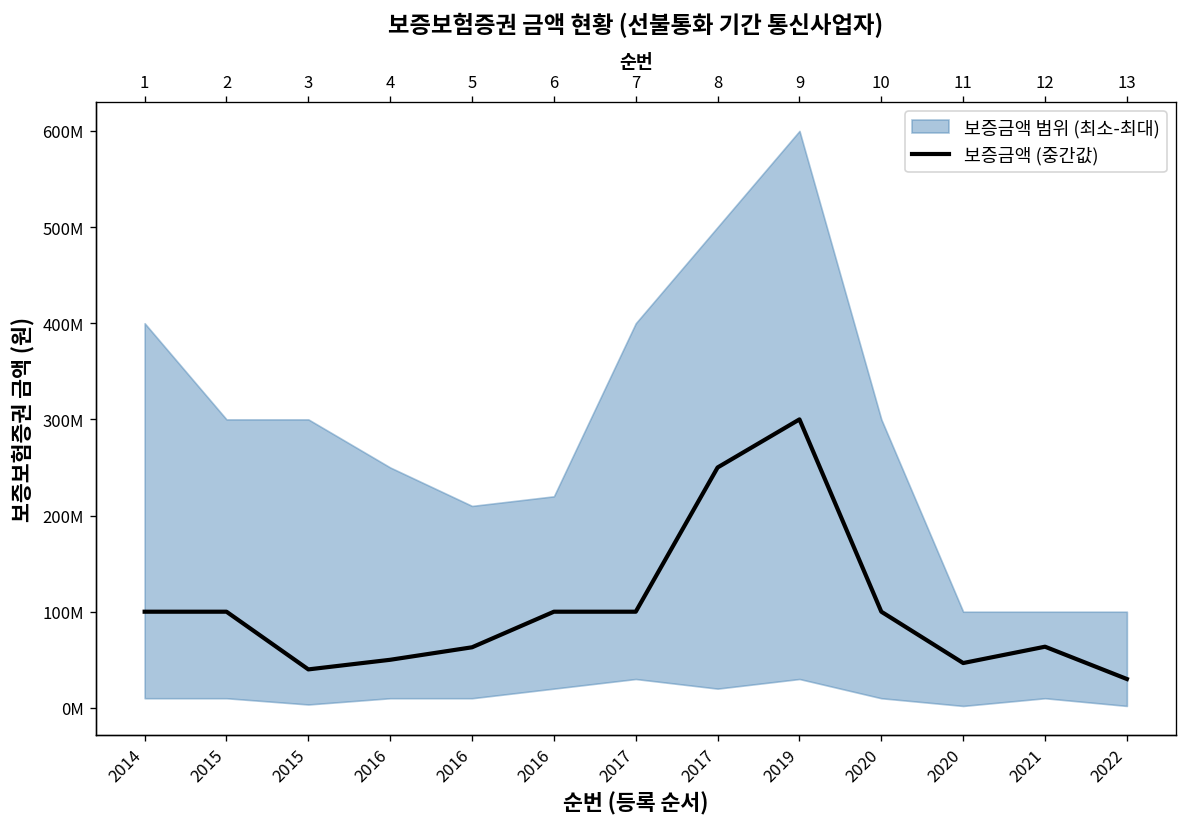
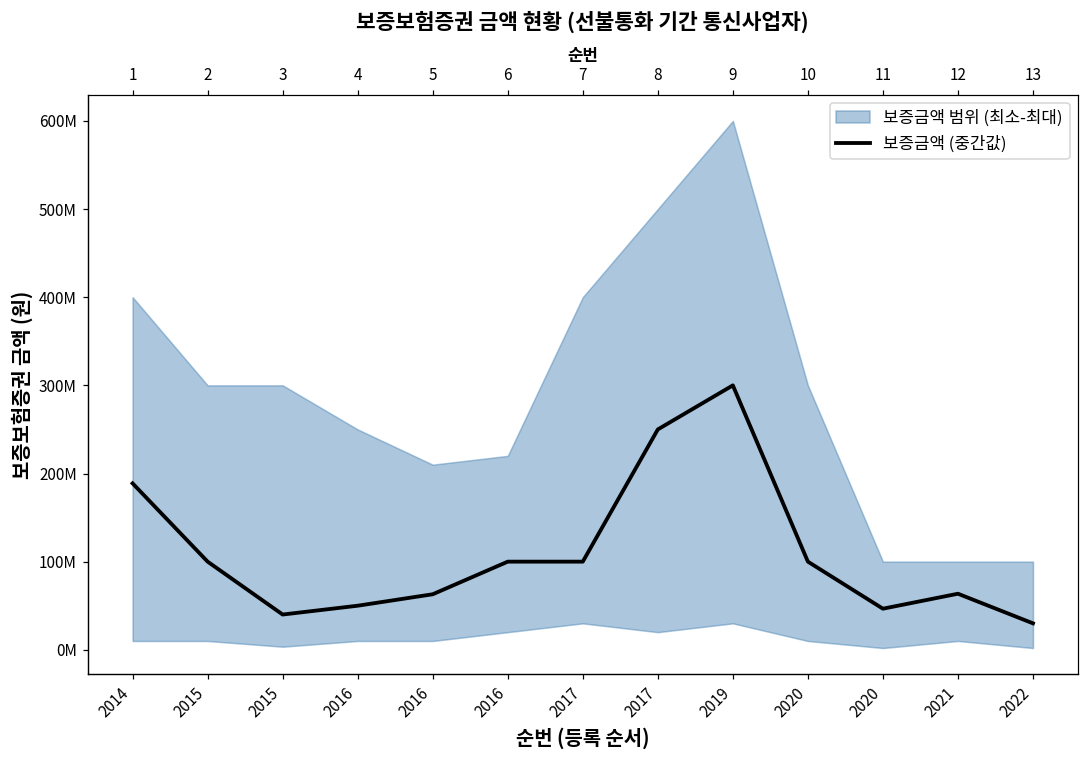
보증금액 (중간값), 2014: 100000000 -> 190000000
